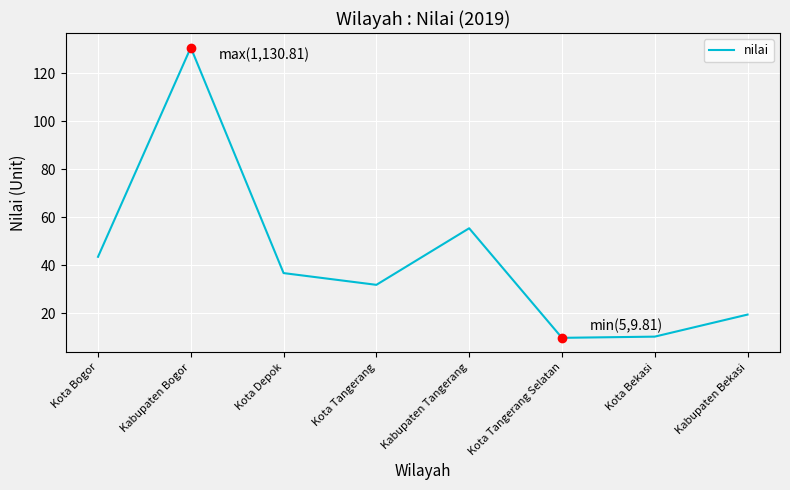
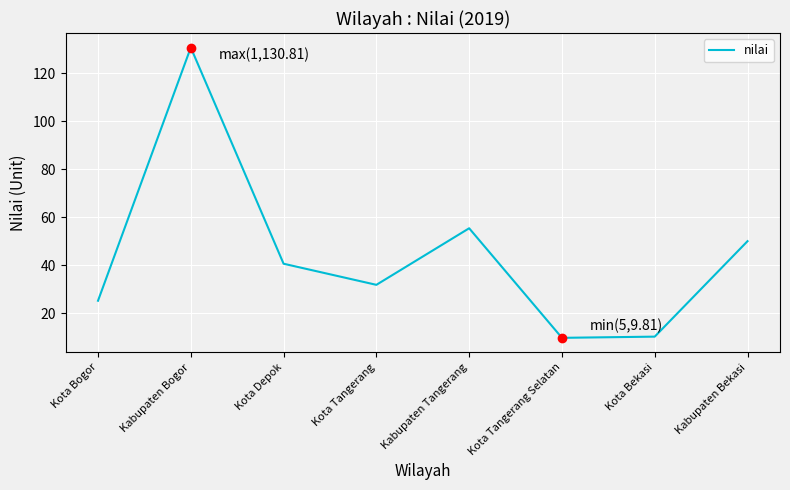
nilai, Kota Bogor: 44 -> 25
nilai, Kota Depok: 37 -> 41
nilai, Kabupaten Bekasi: 20 -> 50
